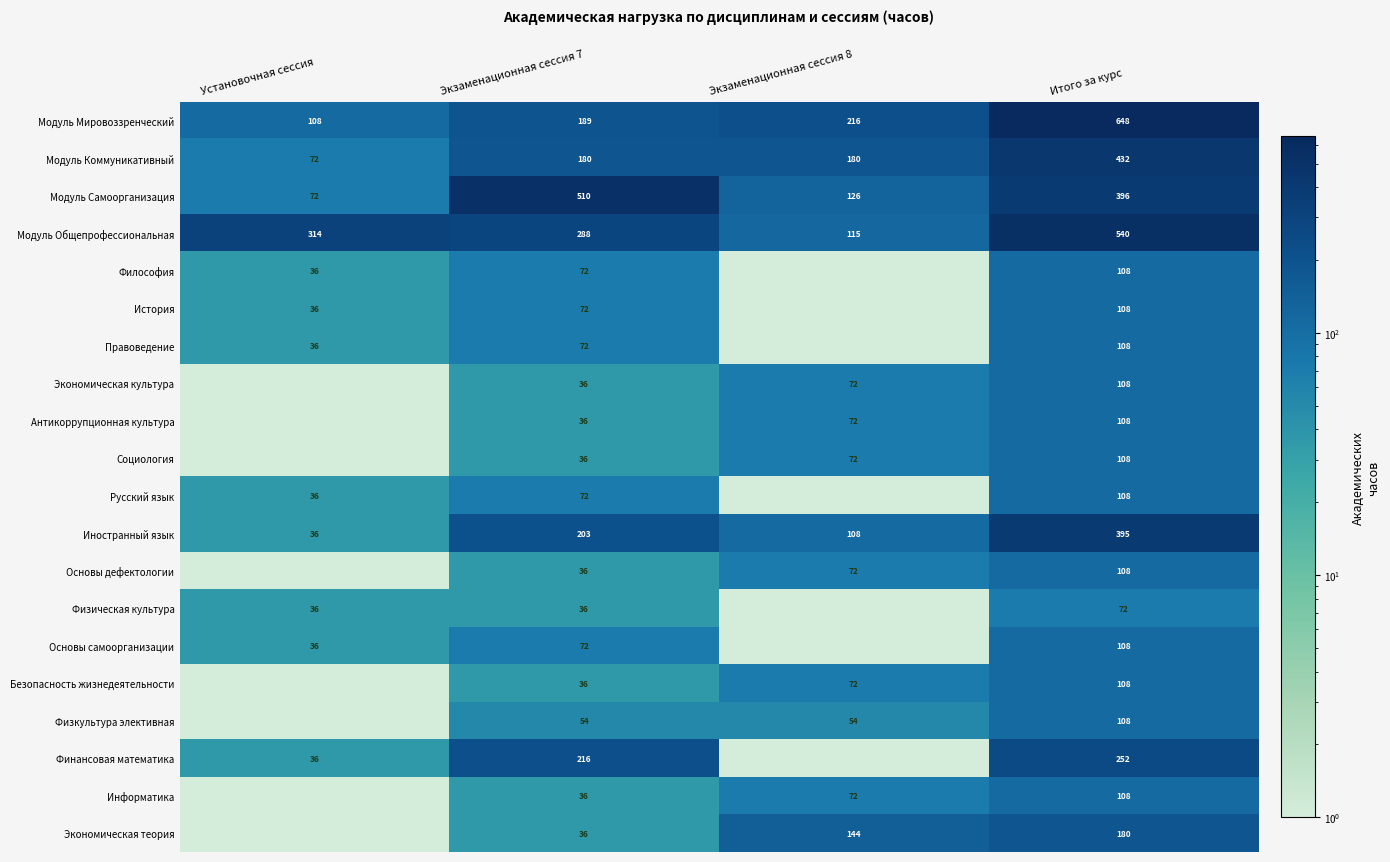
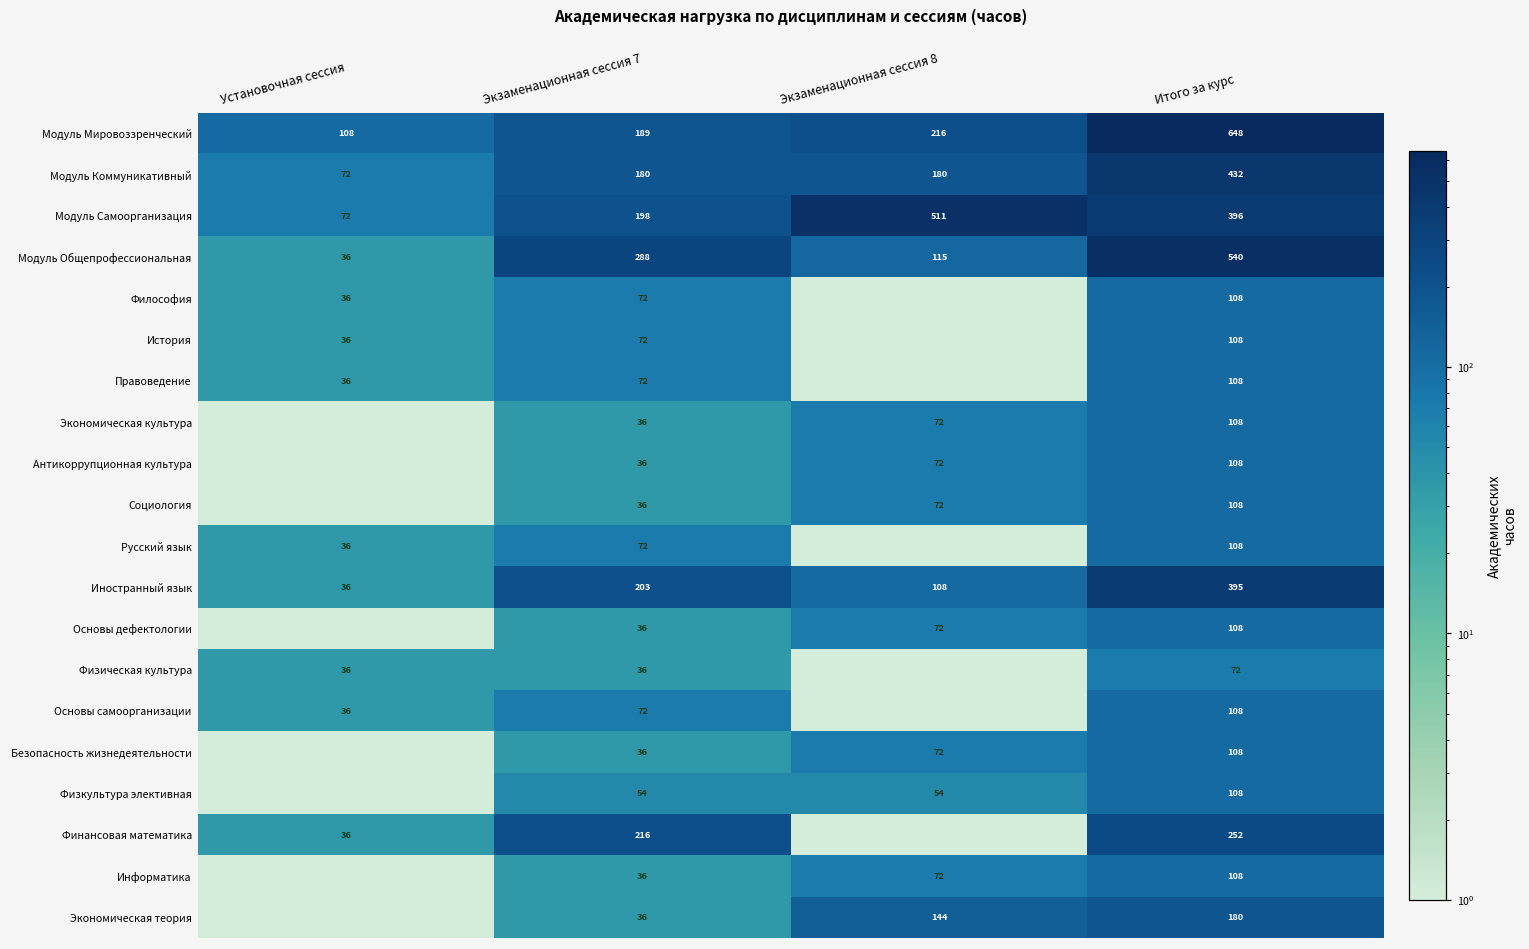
Модуль Самоорганизация, Экзаменационная сессия 7: 510 -> 198
Модуль Самоорганизация, Экзаменационная сессия 8: 126 -> 511
Модуль Общепрофессиональная, Установочная сессия: 314 -> 36
